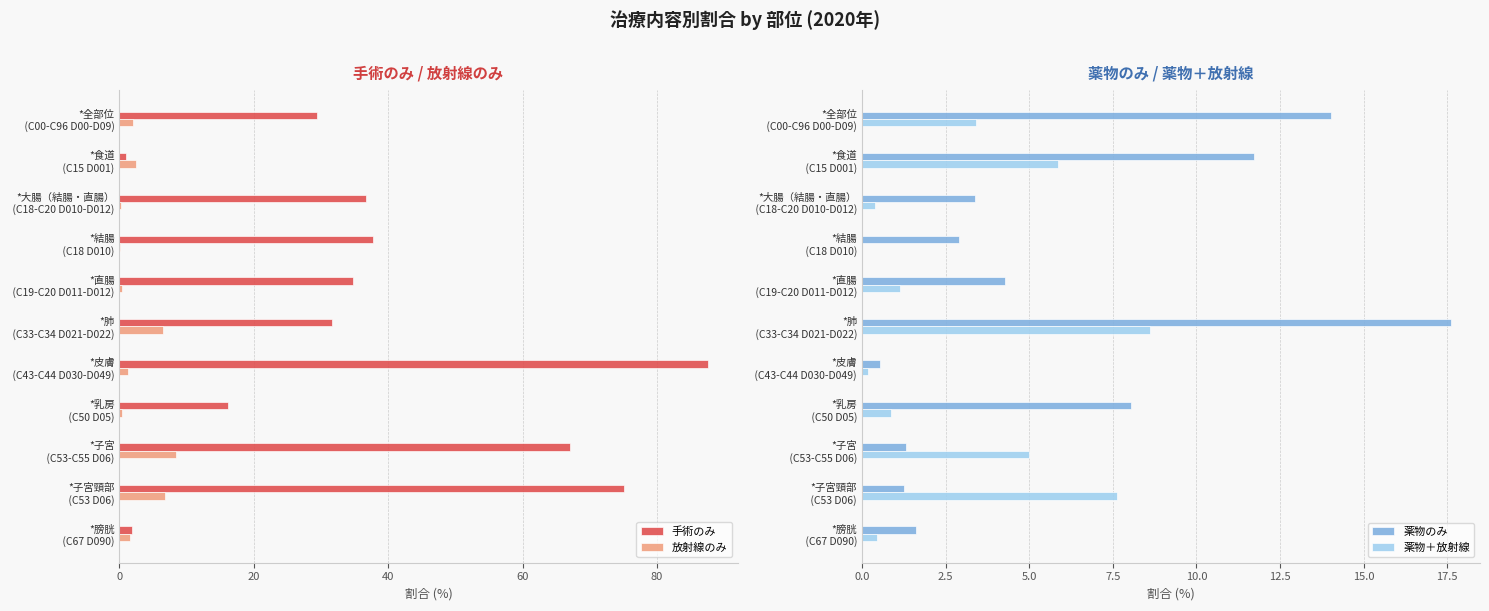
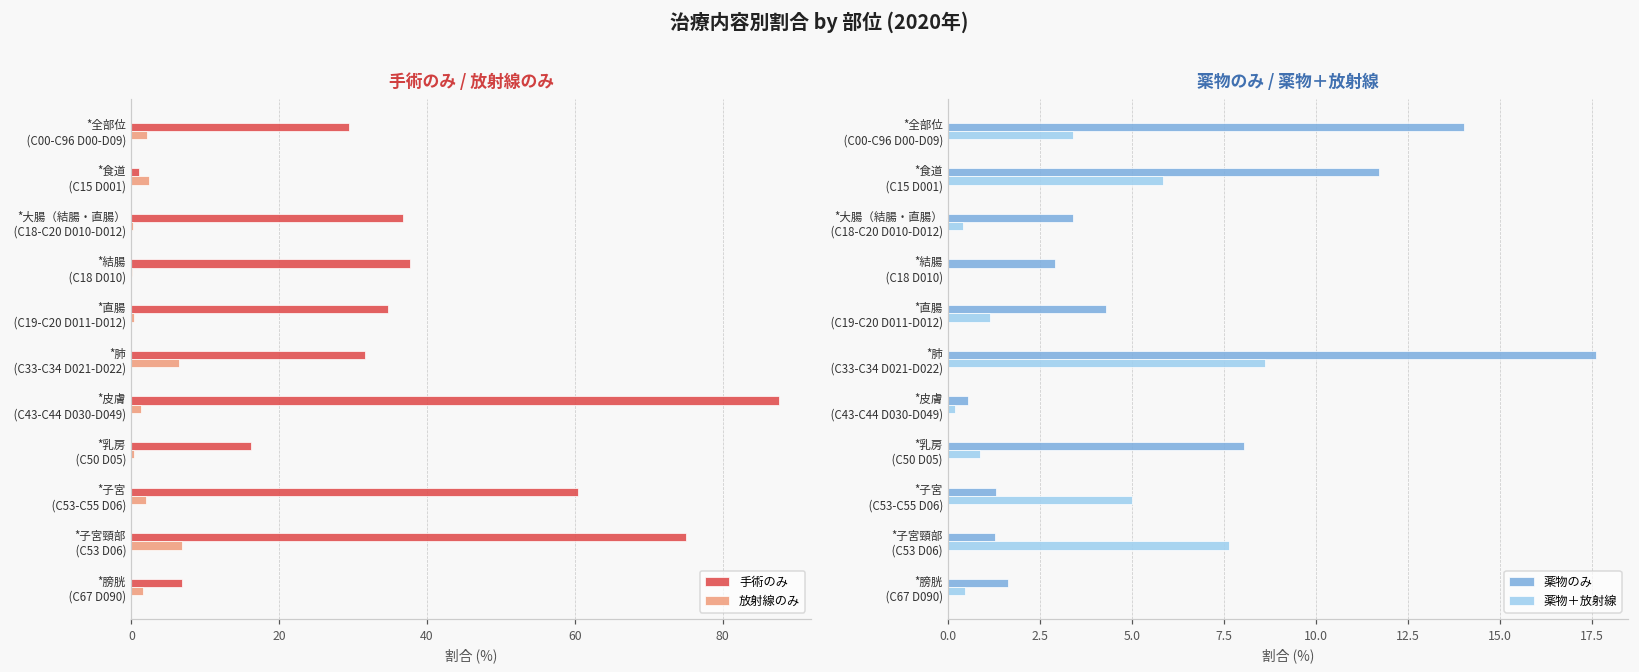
手術のみ / 放射線のみ, 手術のみ, *子宮 (C53-C55 D06): 67 -> 60
手術のみ / 放射線のみ, 放射線のみ, *子宮 (C53-C55 D06): 8 -> 2
手術のみ / 放射線のみ, 手術のみ, *膀胱 (C67 D090): 2 -> 7
